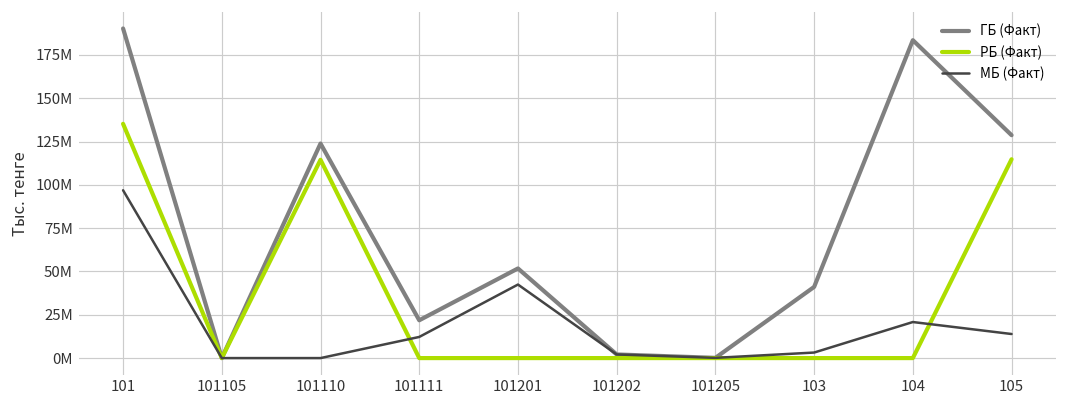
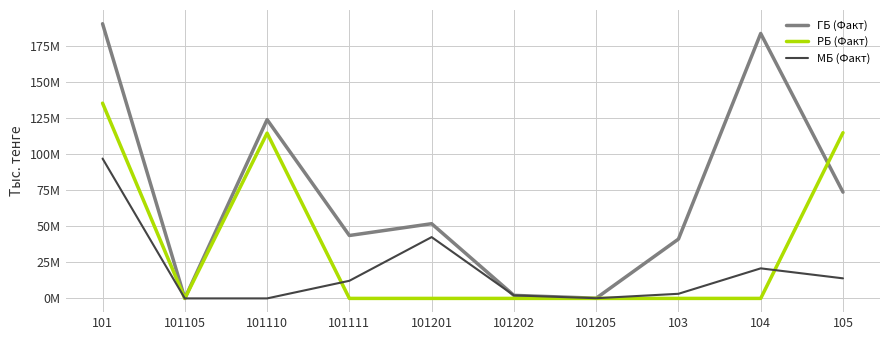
ГБ (Факт), 101111: 22000000 -> 44000000
ГБ (Факт), 105: 129000000 -> 74000000
